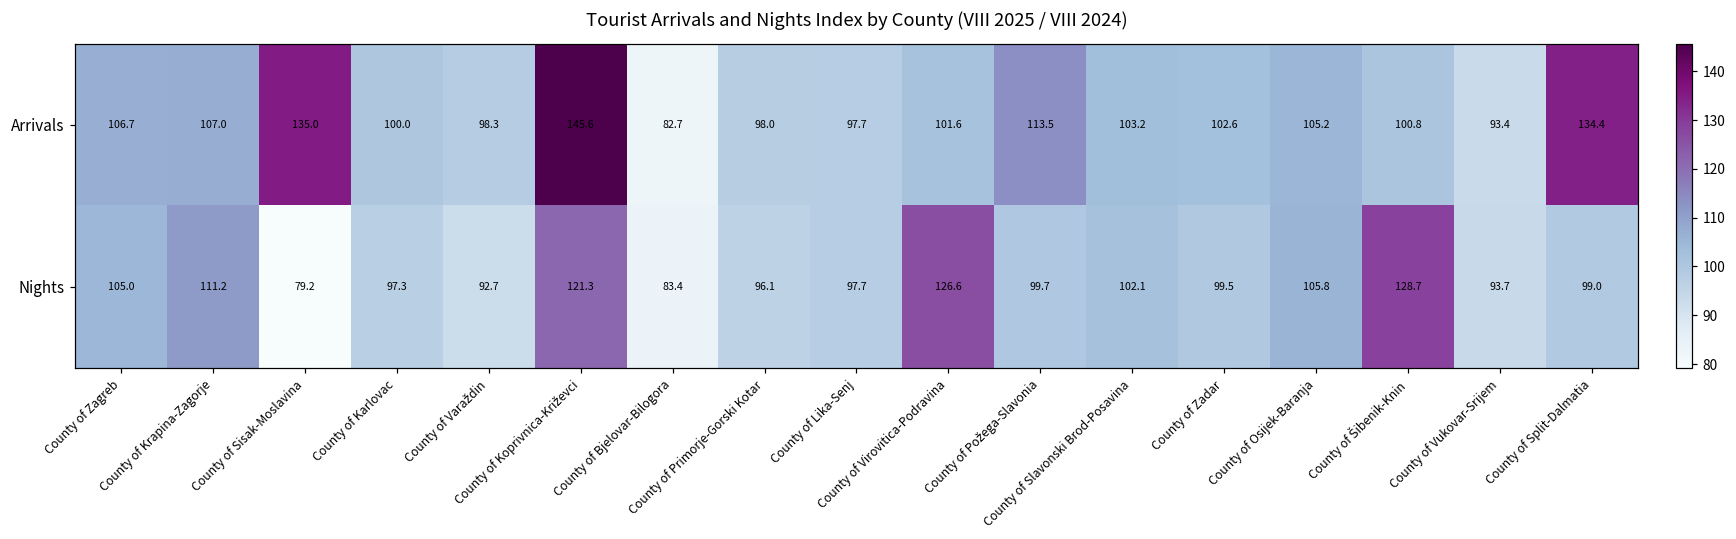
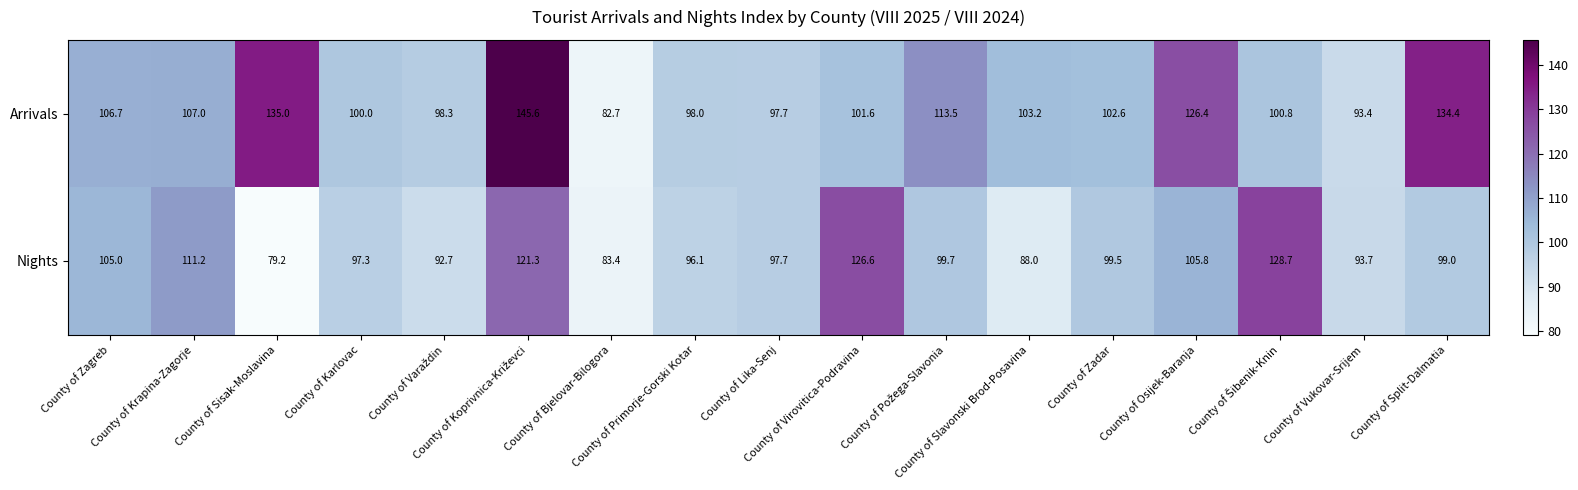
Arrivals, County of Osijek-Baranja: 105.2 -> 126.4
Nights, County of Slavonski Brod-Posavina: 102.1 -> 88.0
